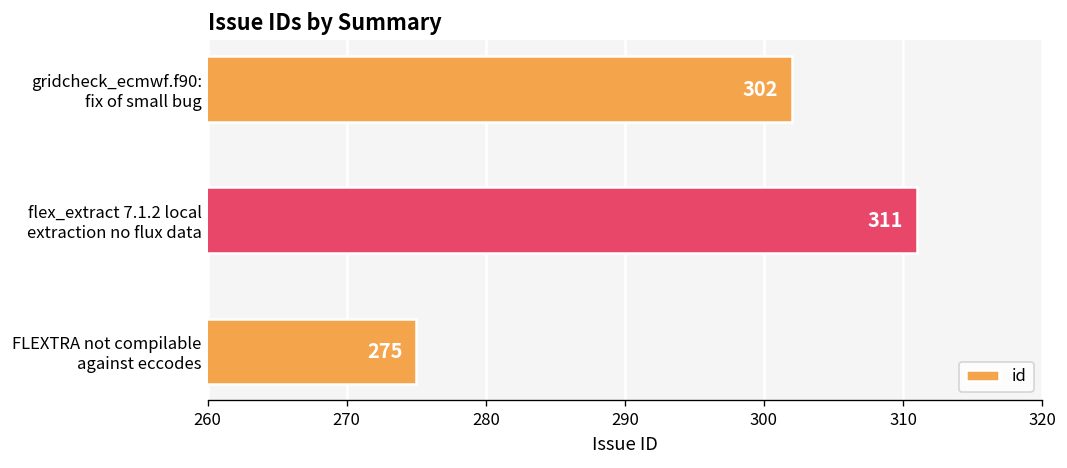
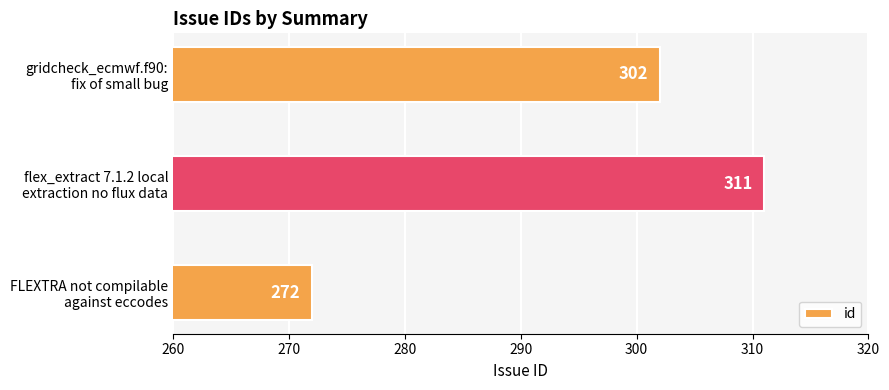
FLEXTRA not compilable against eccodes: 275 -> 272
